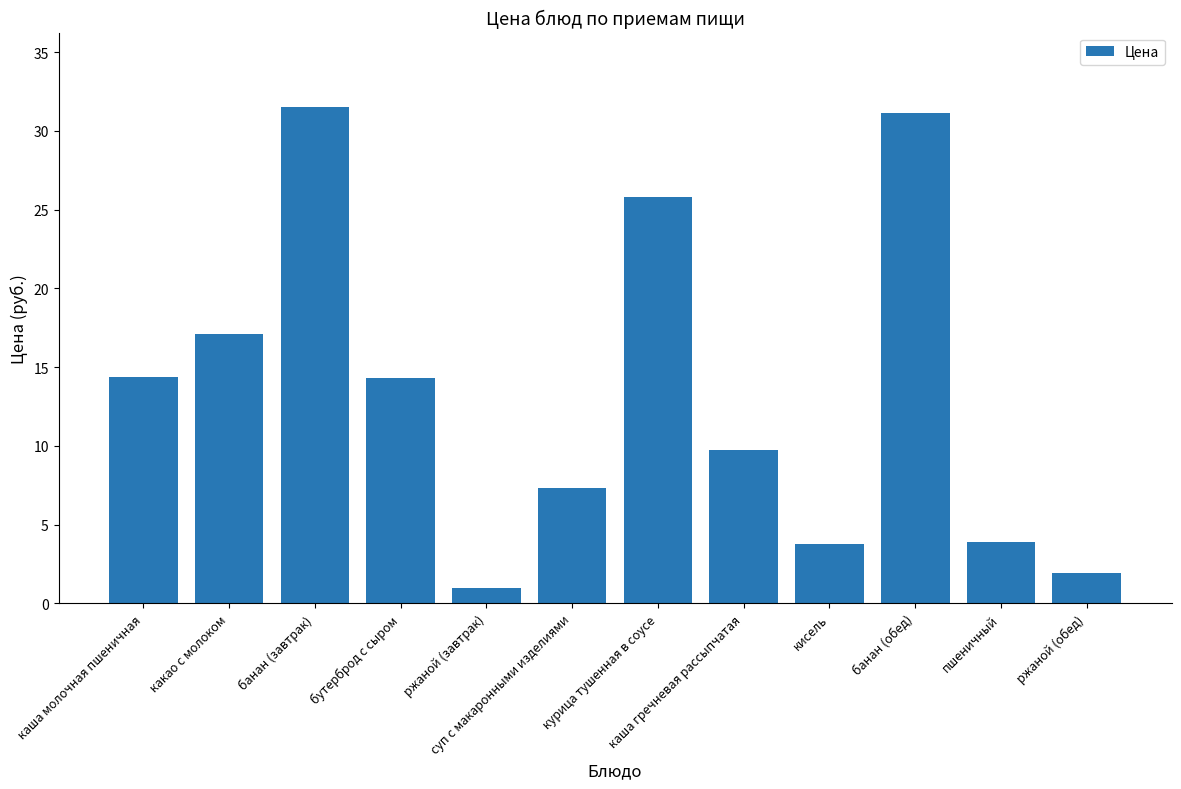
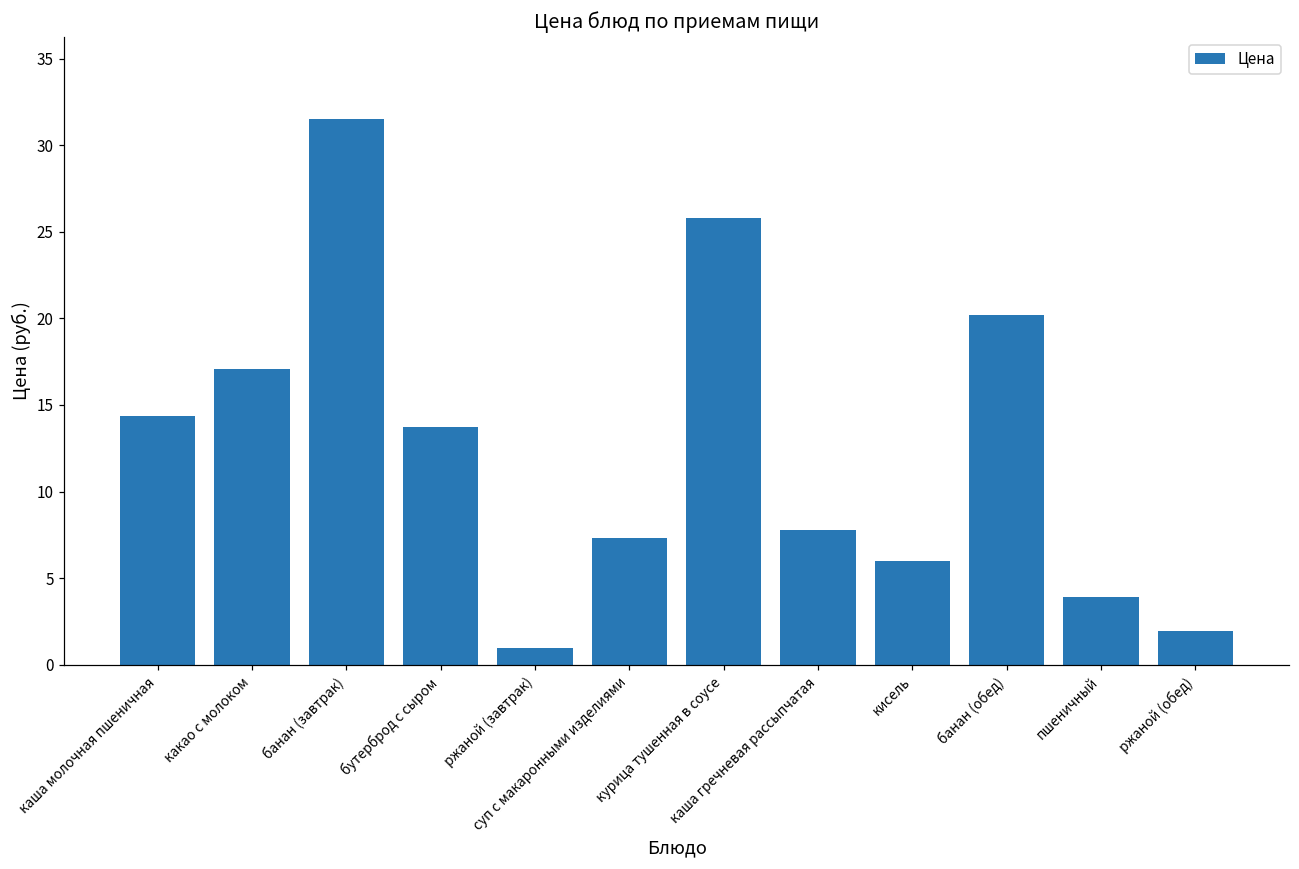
бутерброд с сыром: 14.3 -> 13.7
каша гречневая рассыпчатая: 9.7 -> 7.8
кисель: 3.8 -> 6.0
банан (обед): 31.2 -> 20.2
